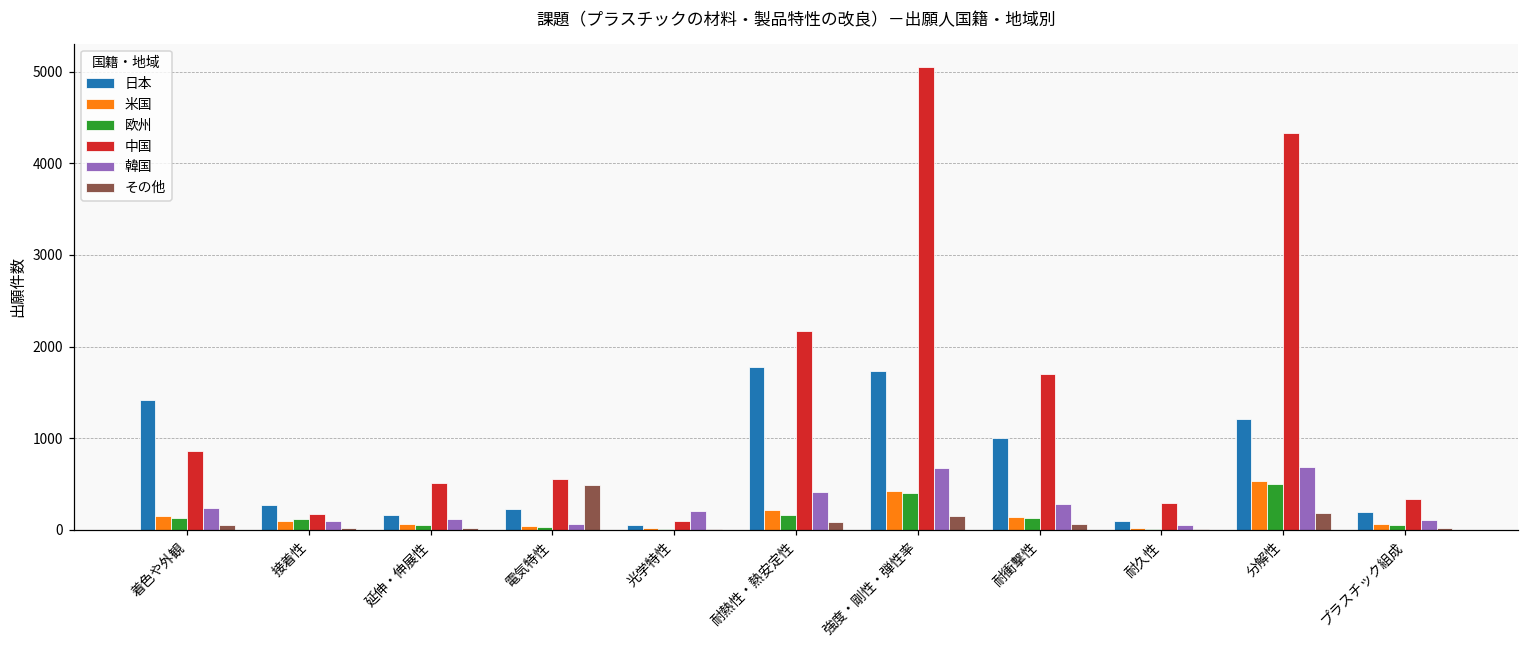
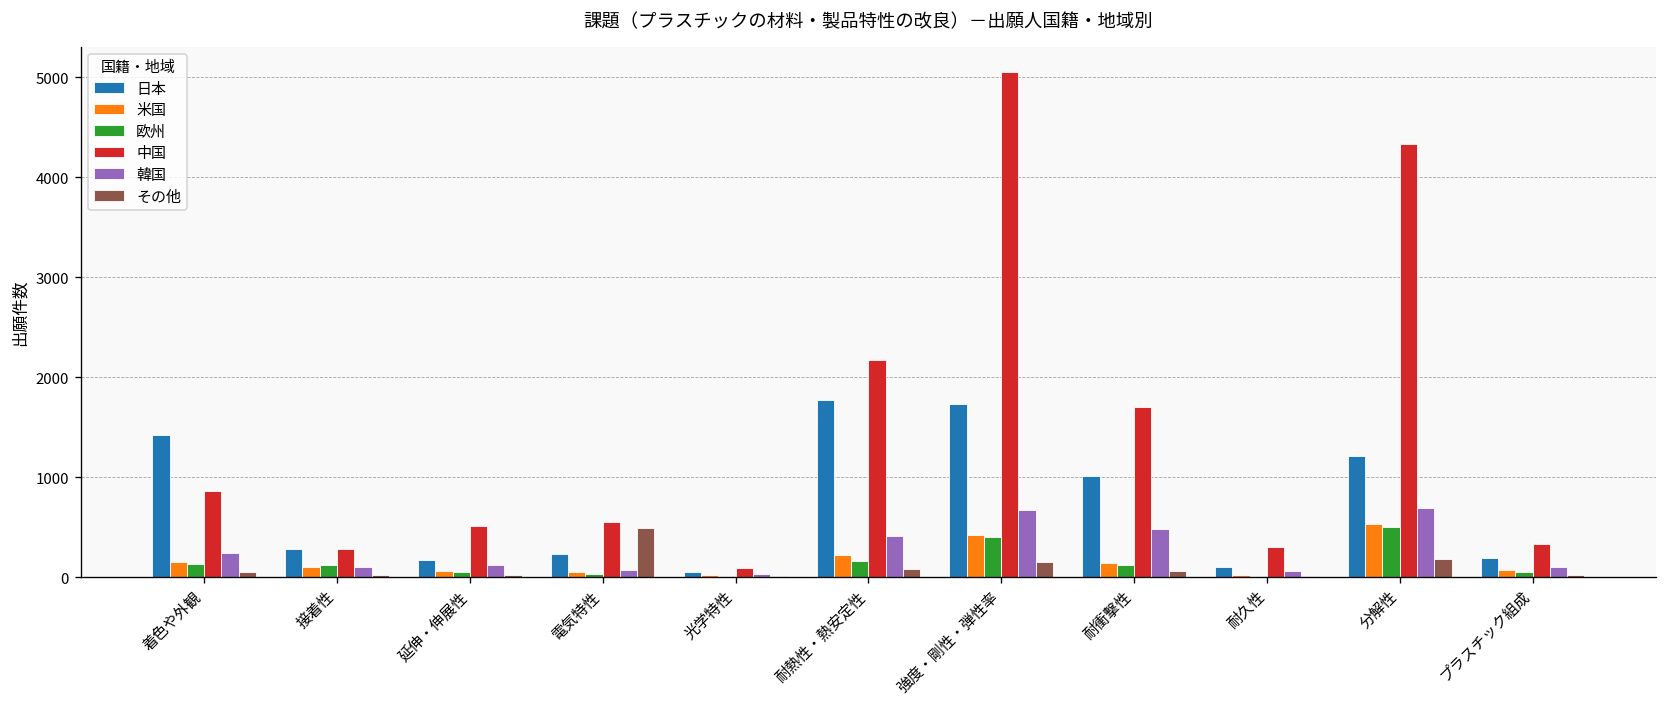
中国, 接着性: 200 -> 300
韓国, 光学特性: 200 -> 0
韓国, 耐衝撃性: 300 -> 500
